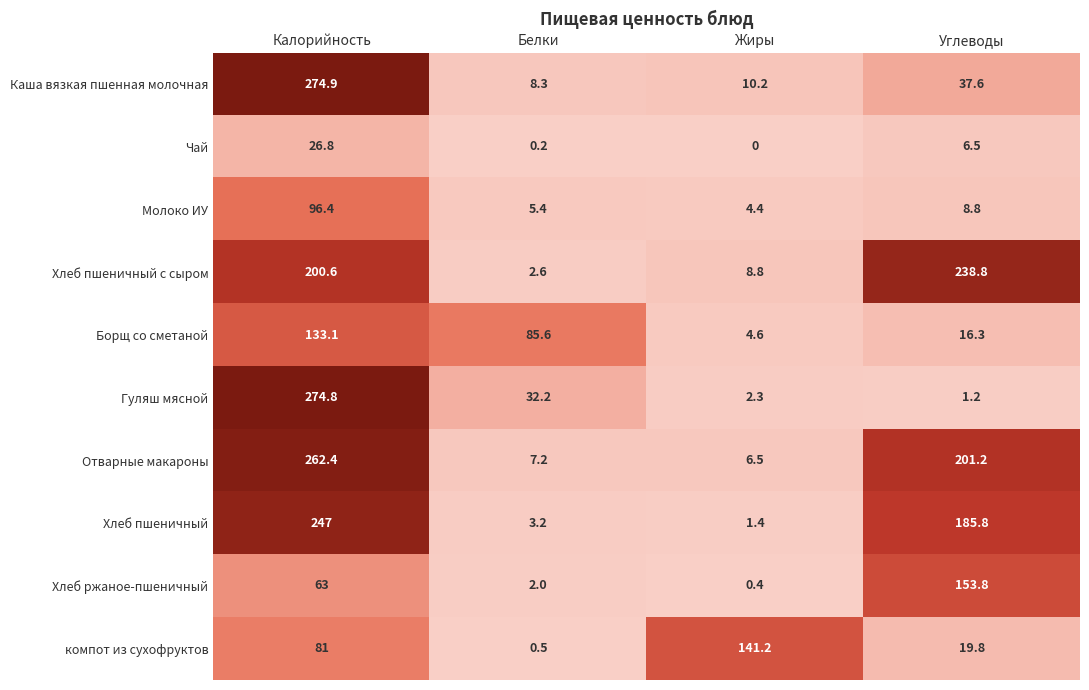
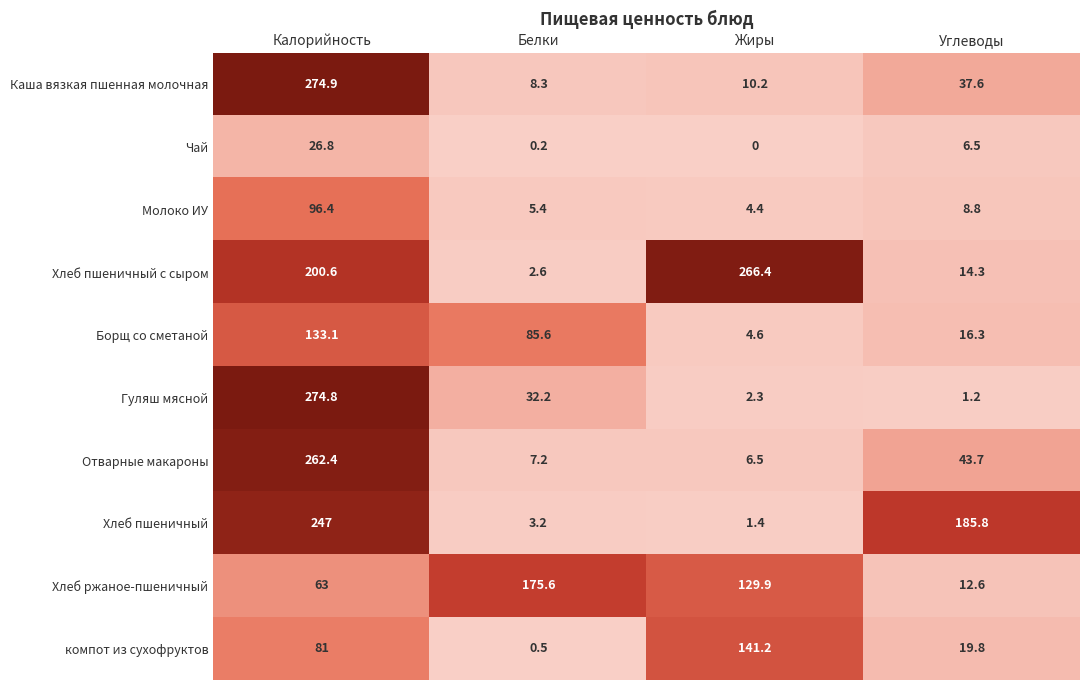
Хлеб пшеничный с сыром, Жиры: 8.8 -> 266.4
Хлеб пшеничный с сыром, Углеводы: 238.8 -> 14.3
Отварные макароны, Углеводы: 201.2 -> 43.7
Хлеб ржаное-пшеничный, Белки: 2.0 -> 175.6
Хлеб ржаное-пшеничный, Жиры: 0.4 -> 129.9
Хлеб ржаное-пшеничный, Углеводы: 153.8 -> 12.6
